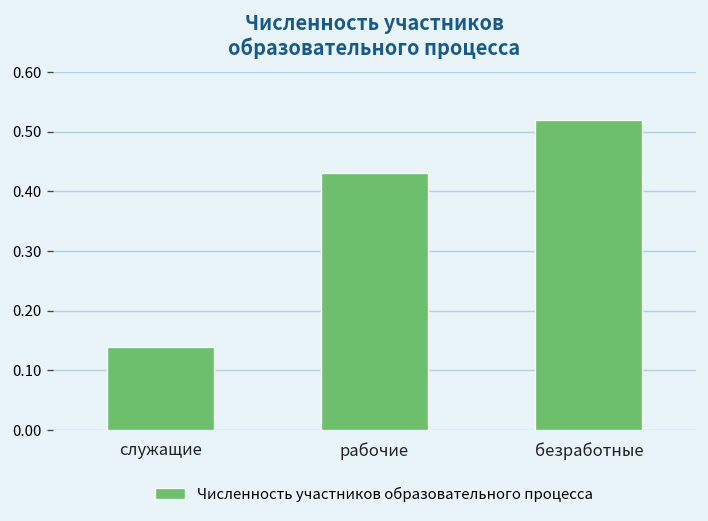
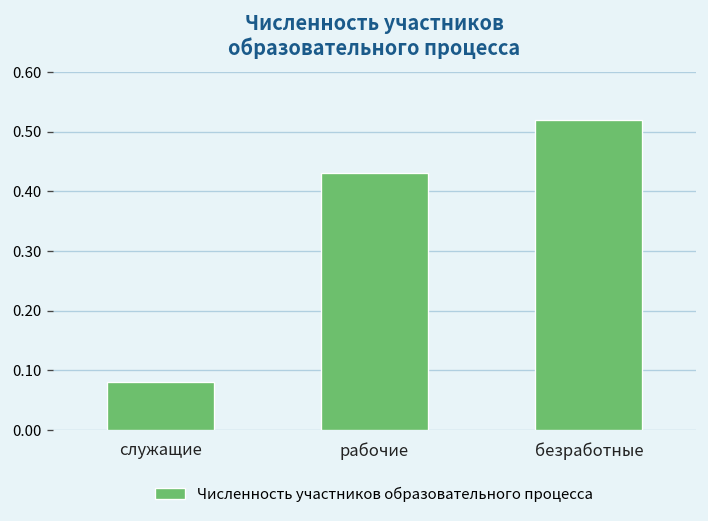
служащие: 0.14 -> 0.08
